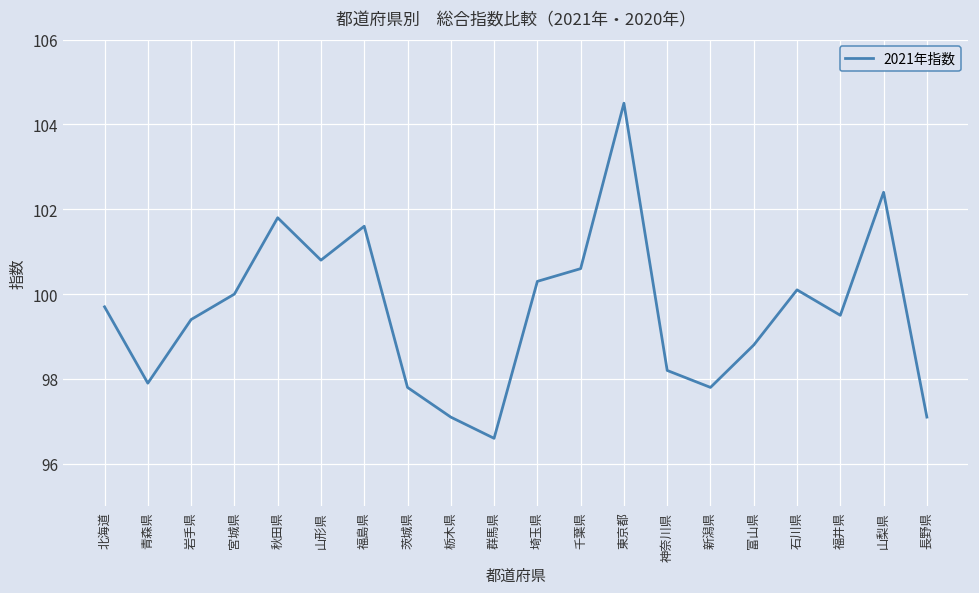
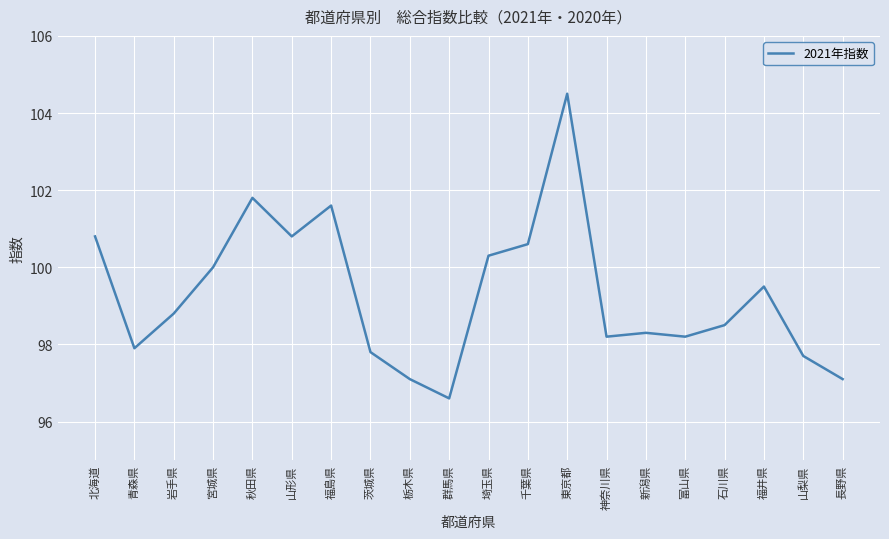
北海道: 99.7 -> 100.8
岩手県: 99.4 -> 98.8
新潟県: 97.8 -> 98.3
富山県: 98.8 -> 98.2
石川県: 100.1 -> 98.5
山梨県: 102.4 -> 97.7
